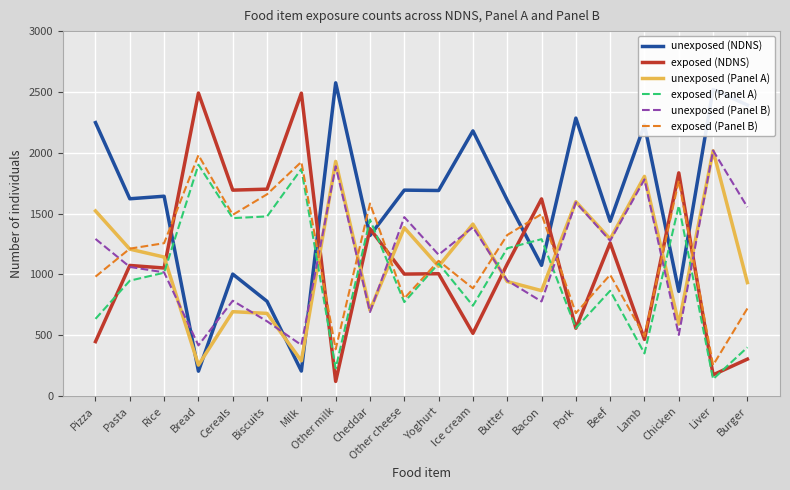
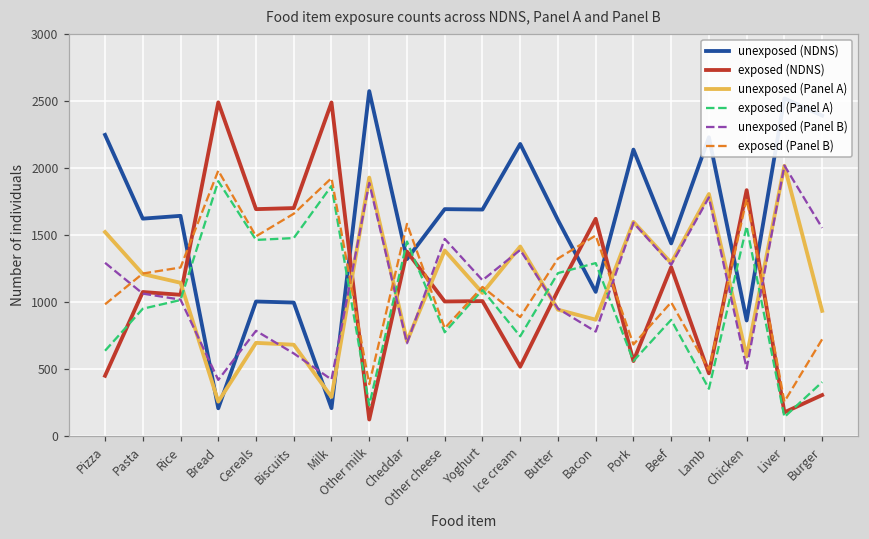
unexposed (NDNS), Biscuits: 780 -> 1000
unexposed (NDNS), Pork: 2290 -> 2140
